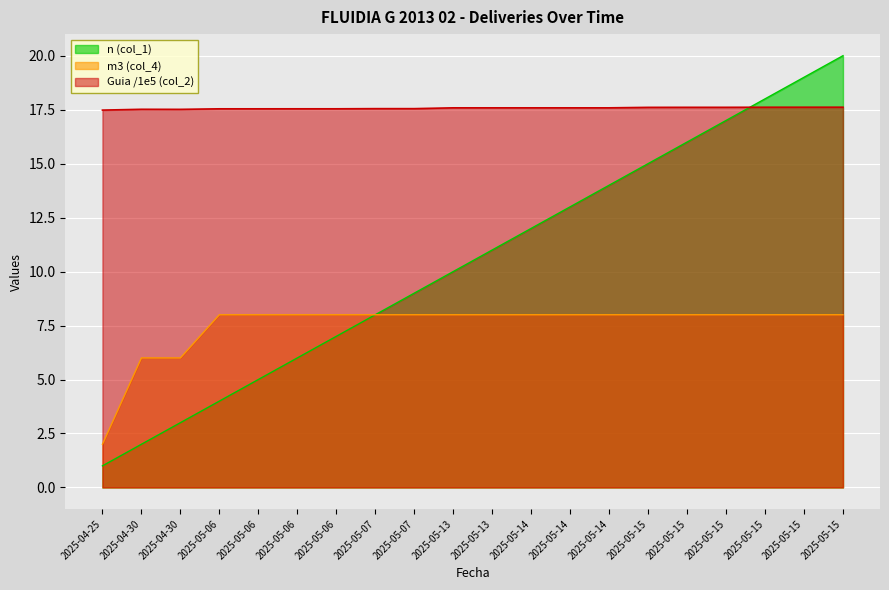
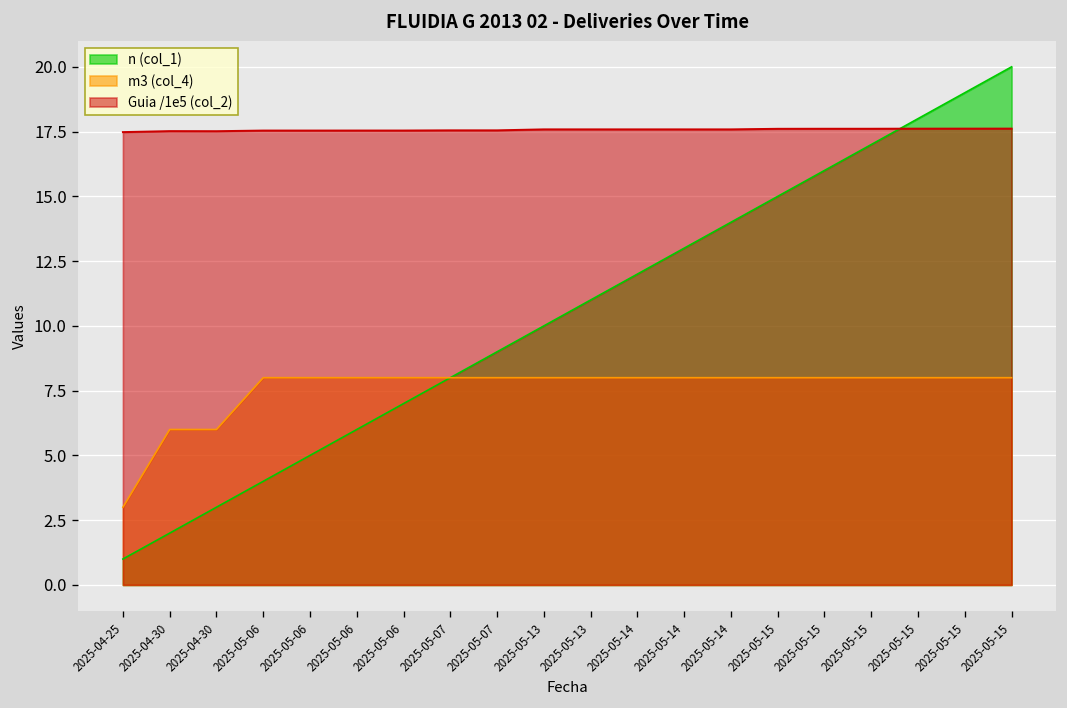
m3 (col_4), 2025-04-25: 2 -> 3
